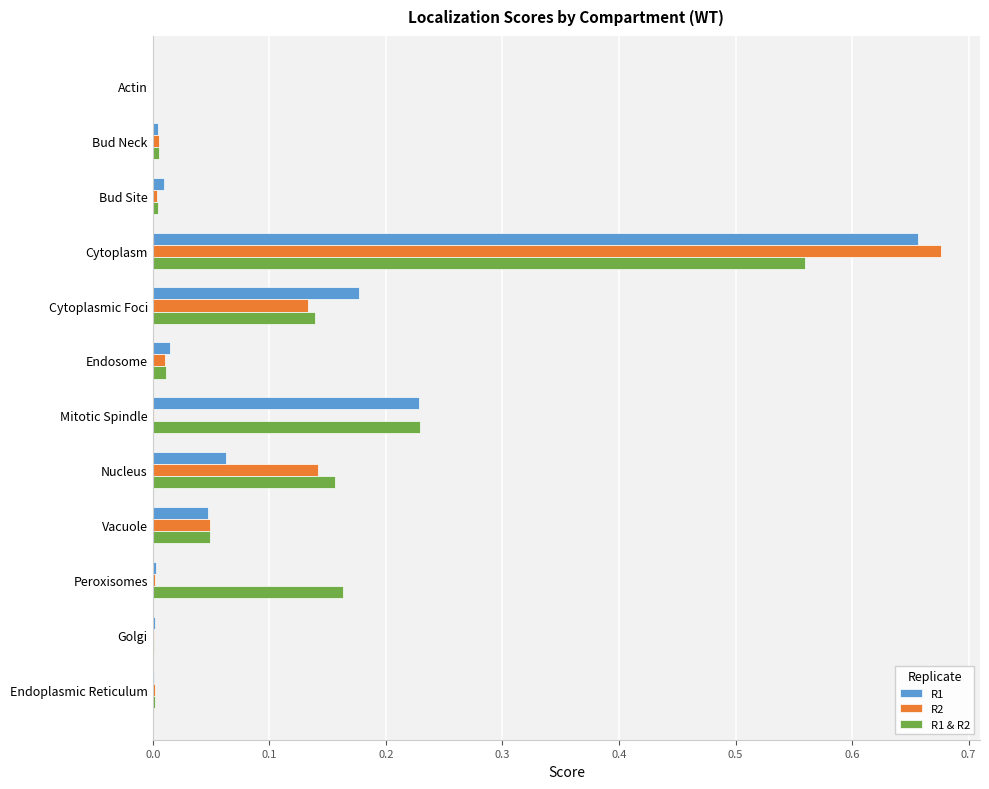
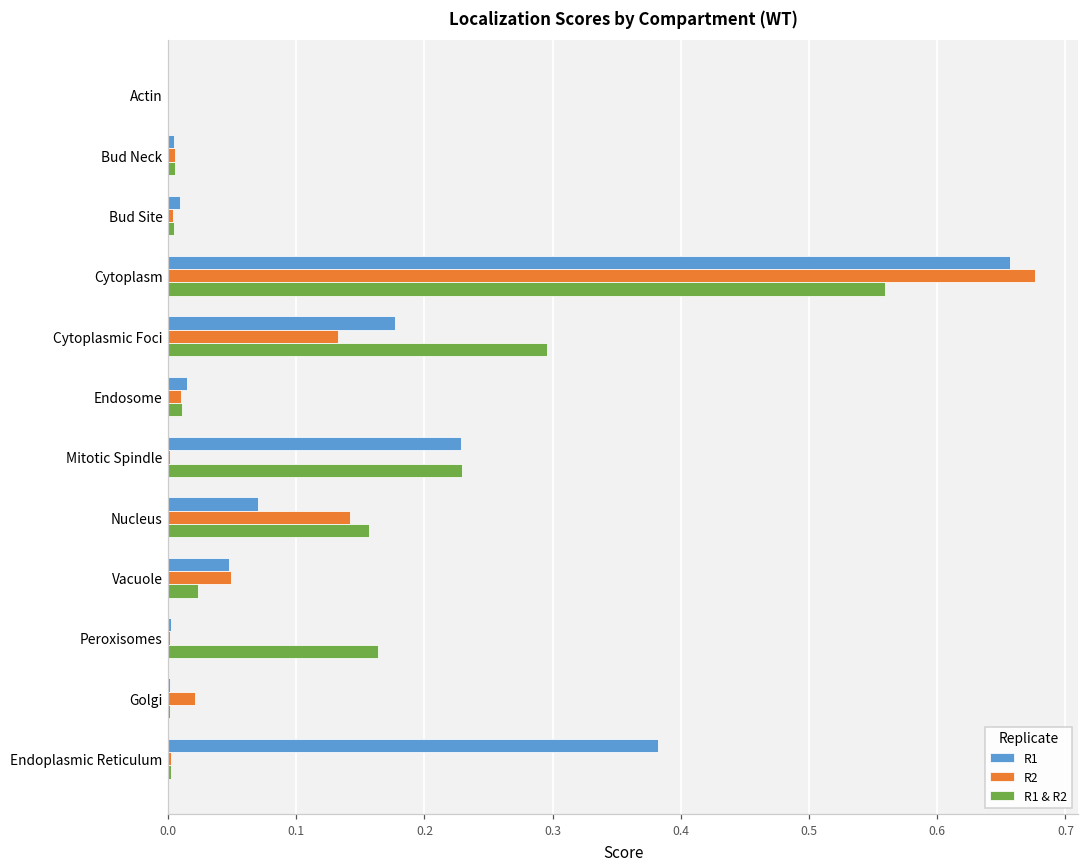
R1 & R2, Cytoplasmic Foci: 0.139 -> 0.296
R1, Nucleus: 0.063 -> 0.071
R1 & R2, Vacuole: 0.049 -> 0.023
R2, Golgi: 0.001 -> 0.021
R1, Endoplasmic Reticulum: 0.001 -> 0.382
